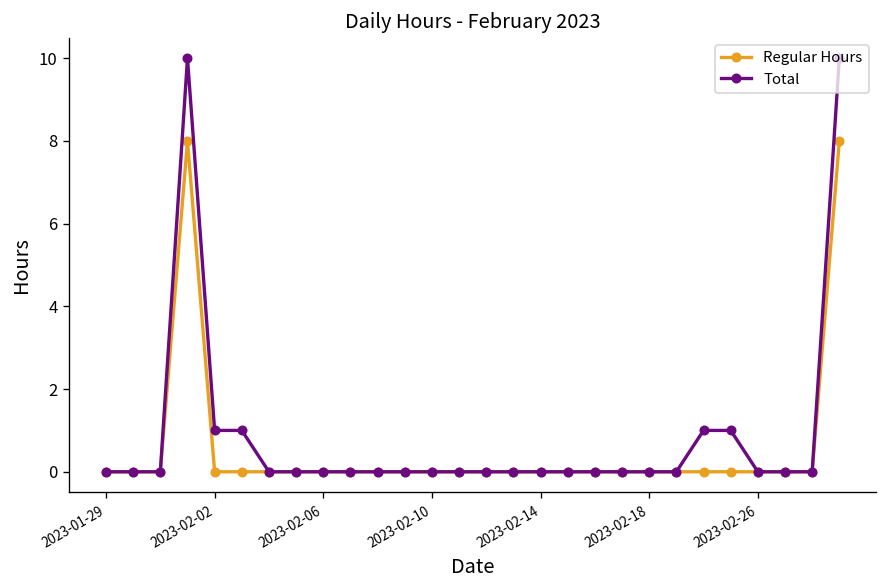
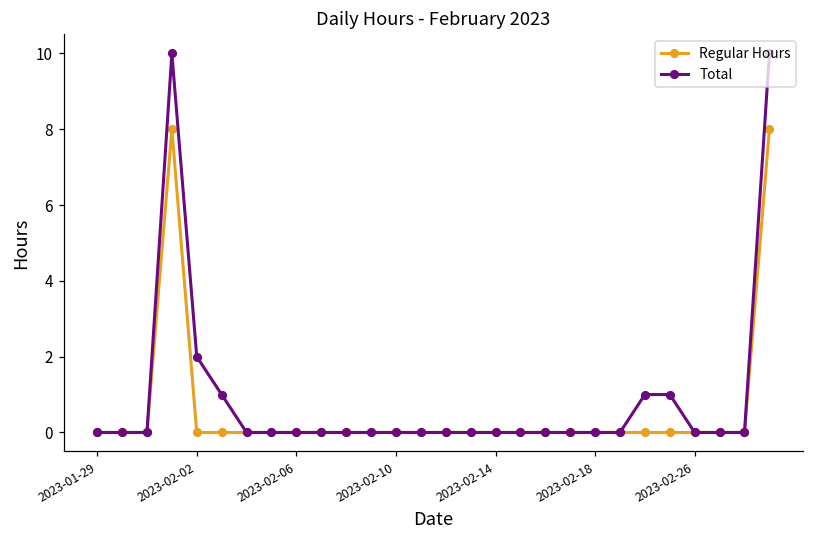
Total, 2023-02-02: 1 -> 2
